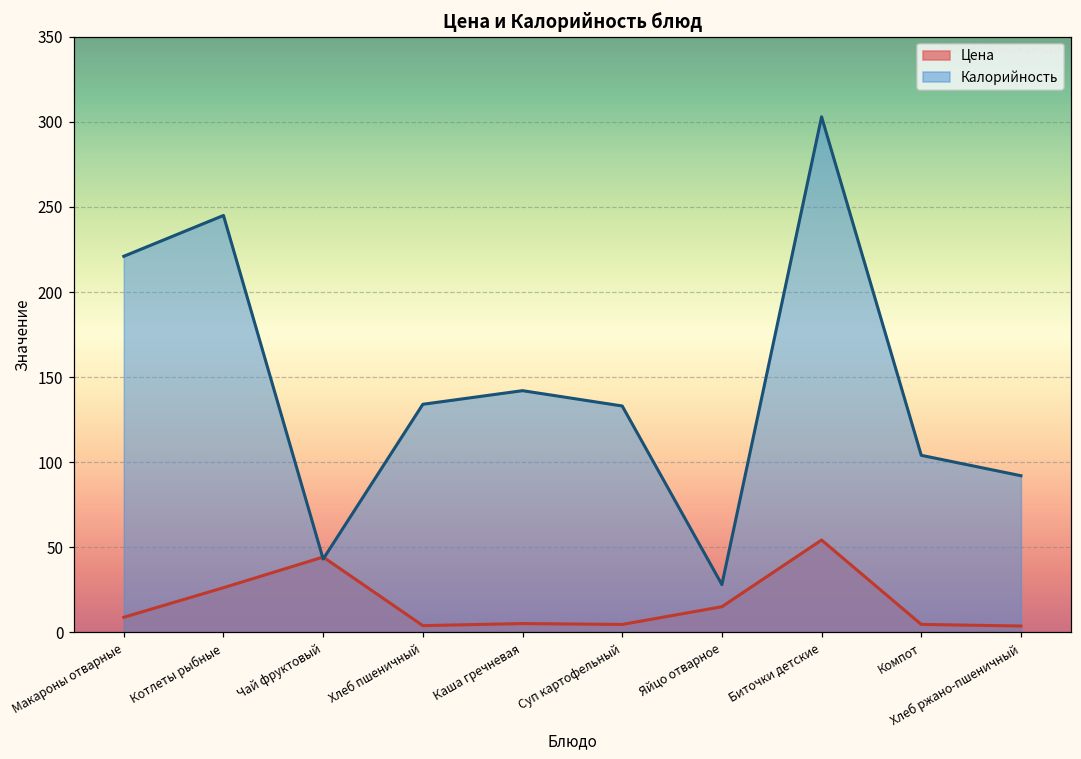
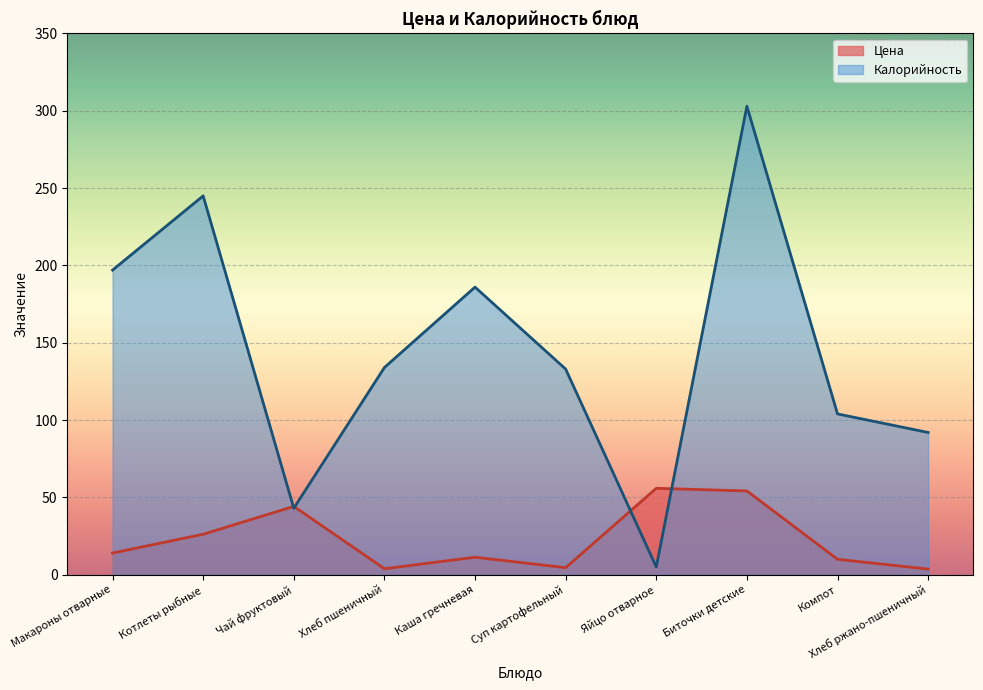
Цена, Макароны отварные: 9 -> 14
Калорийность, Макароны отварные: 221 -> 197
Цена, Каша гречневая: 5 -> 11
Калорийность, Каша гречневая: 142 -> 186
Цена, Яйцо отварное: 15 -> 56
Калорийность, Яйцо отварное: 28 -> 5
Цена, Компот: 5 -> 10
